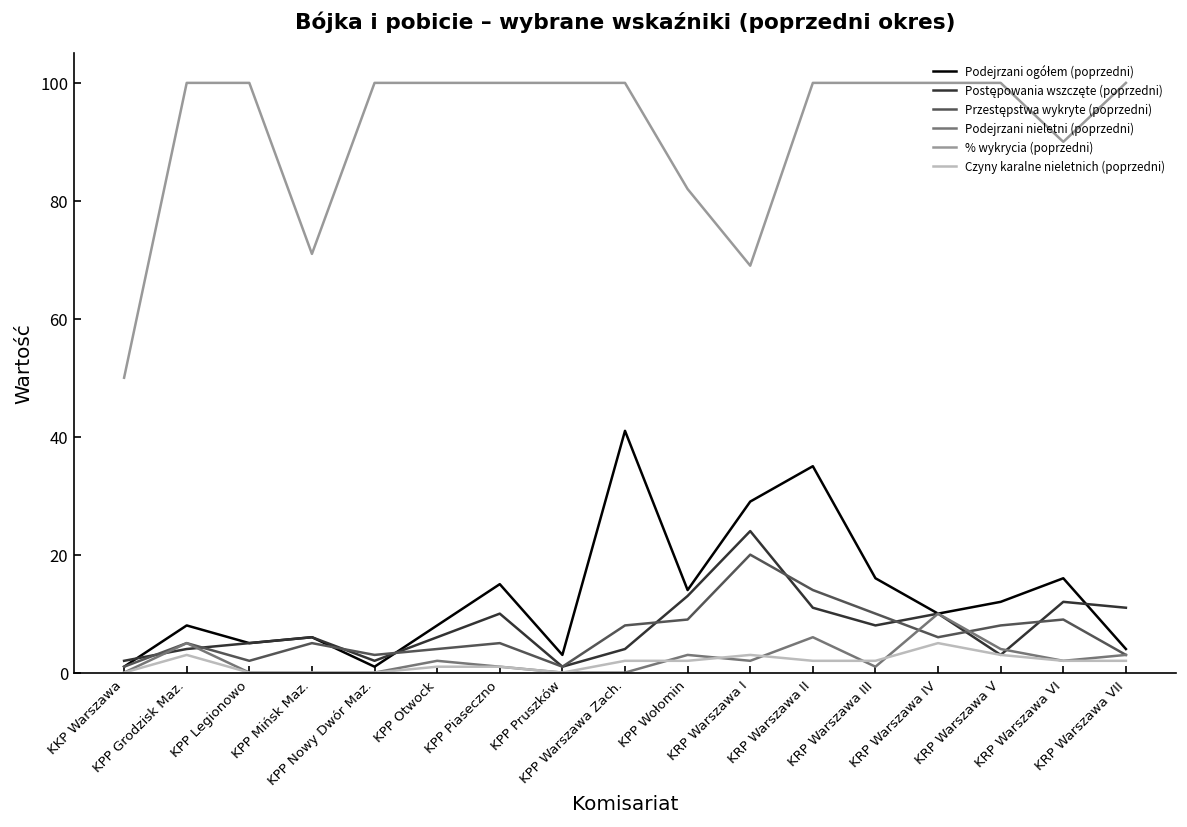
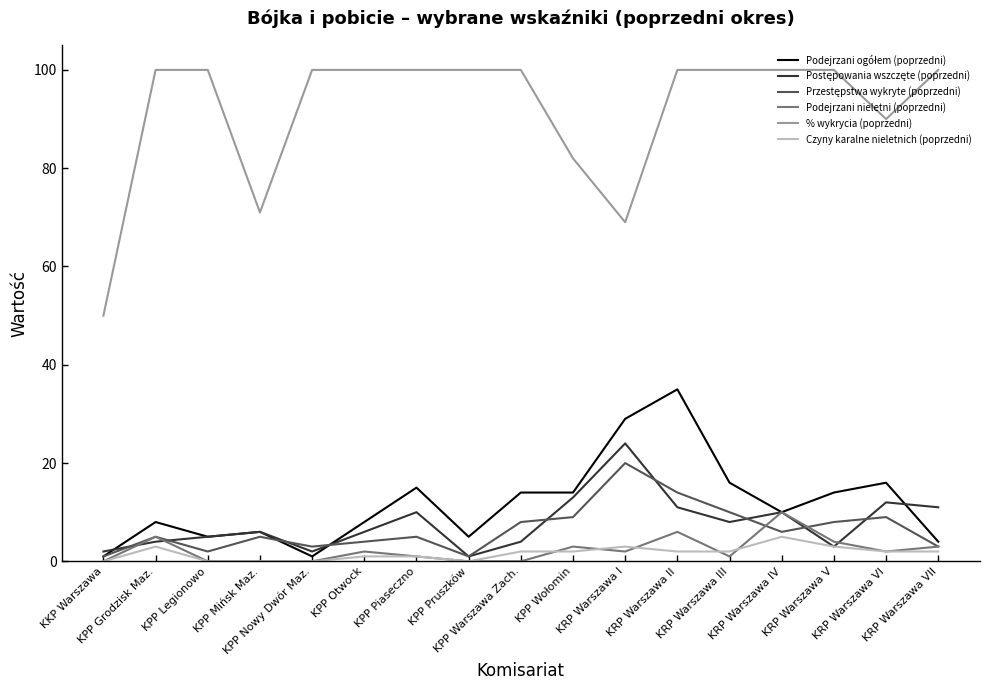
Podejrzani ogółem (poprzedni), KPP Pruszków: 3 -> 5
Podejrzani ogółem (poprzedni), KPP Warszawa Zach.: 41 -> 14
Podejrzani ogółem (poprzedni), KRP Warszawa V: 12 -> 14
